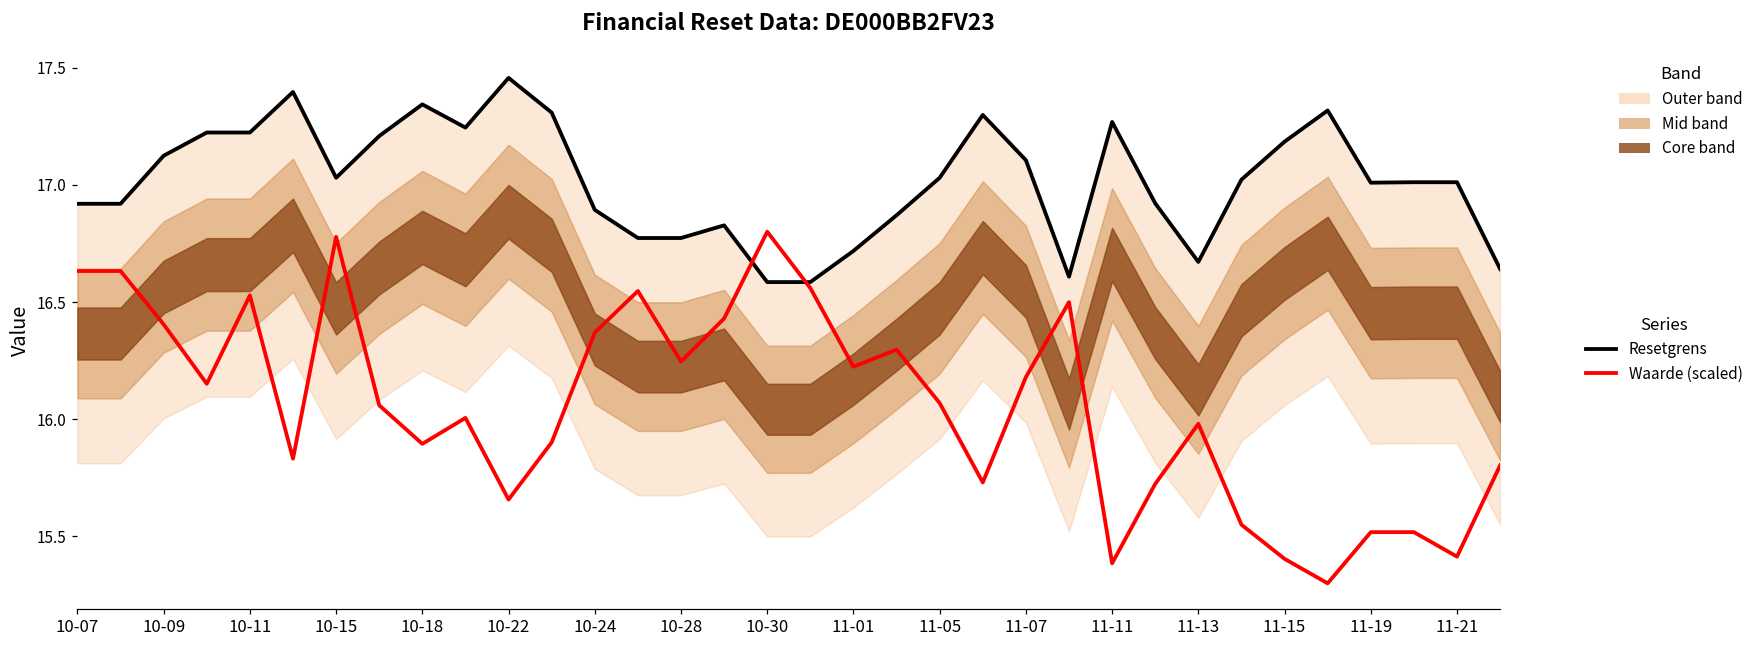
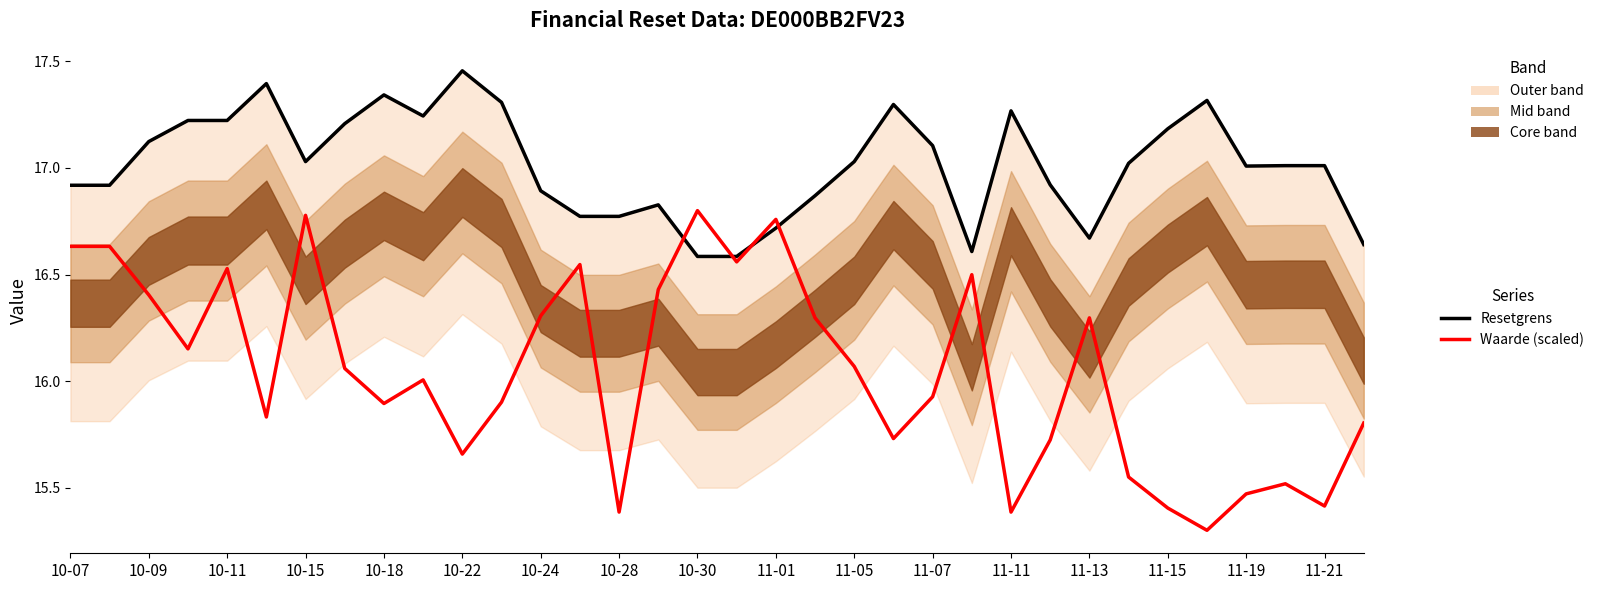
Waarde (scaled), 10-24: 16.37 -> 16.31
Waarde (scaled), 10-28: 16.25 -> 15.39
Waarde (scaled), 11-01: 16.22 -> 16.76
Waarde (scaled), 11-07: 16.18 -> 15.93
Waarde (scaled), 11-13: 15.98 -> 16.30
Waarde (scaled), 11-19: 15.52 -> 15.47
